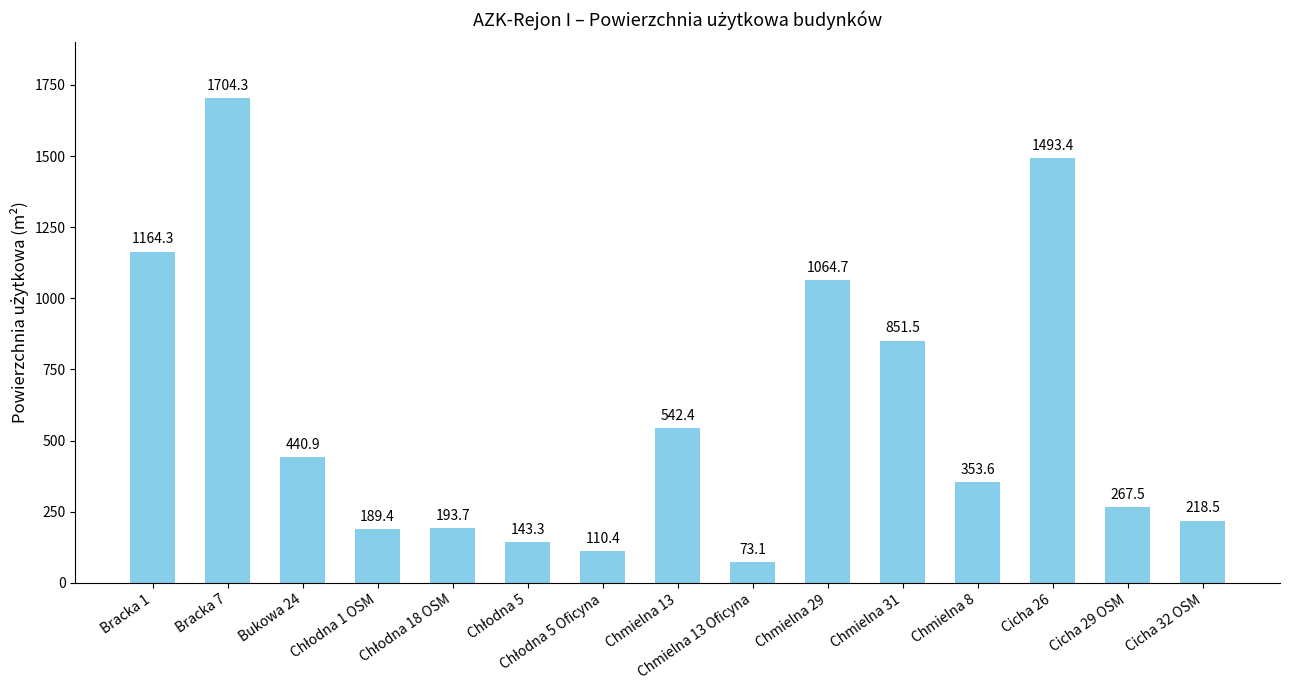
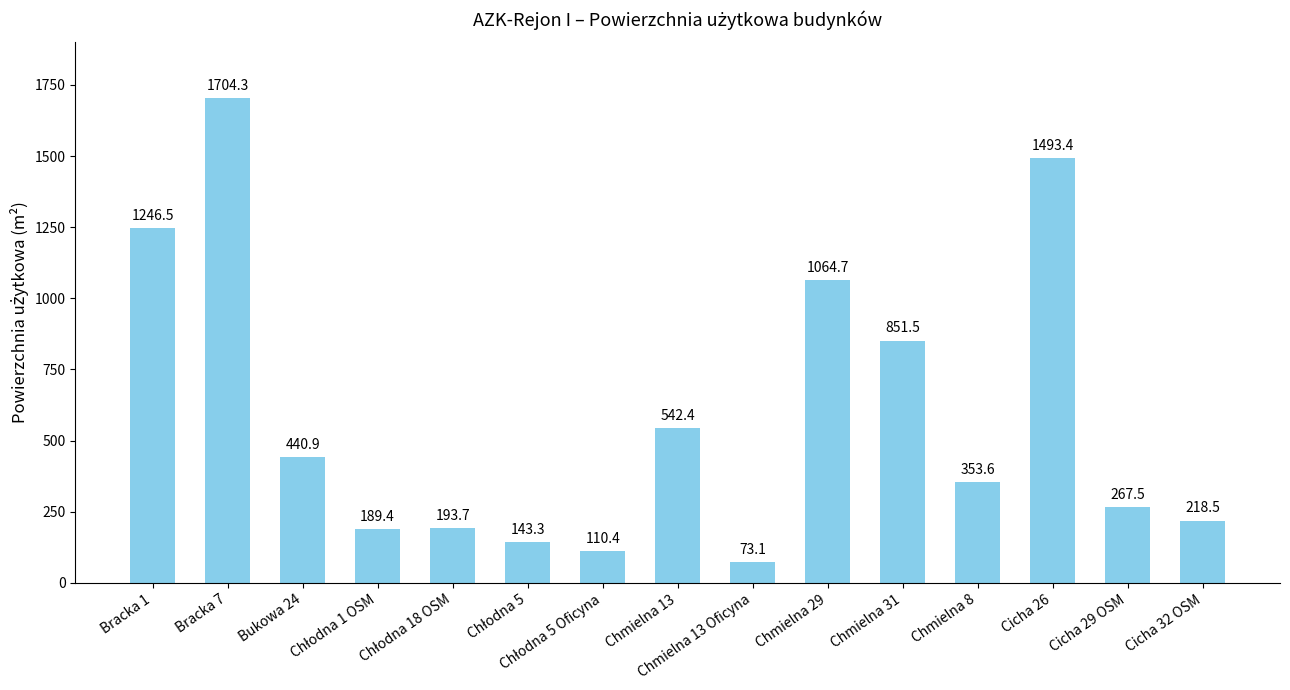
Bracka 1: 1164.3 -> 1246.5
